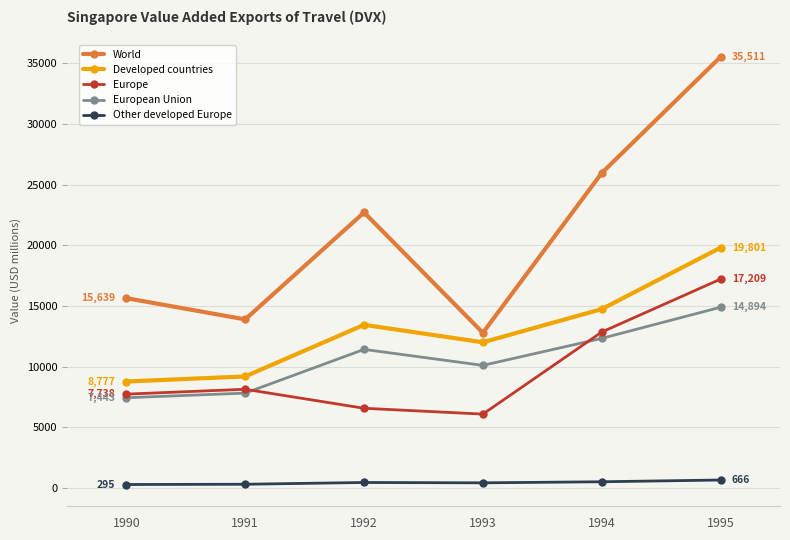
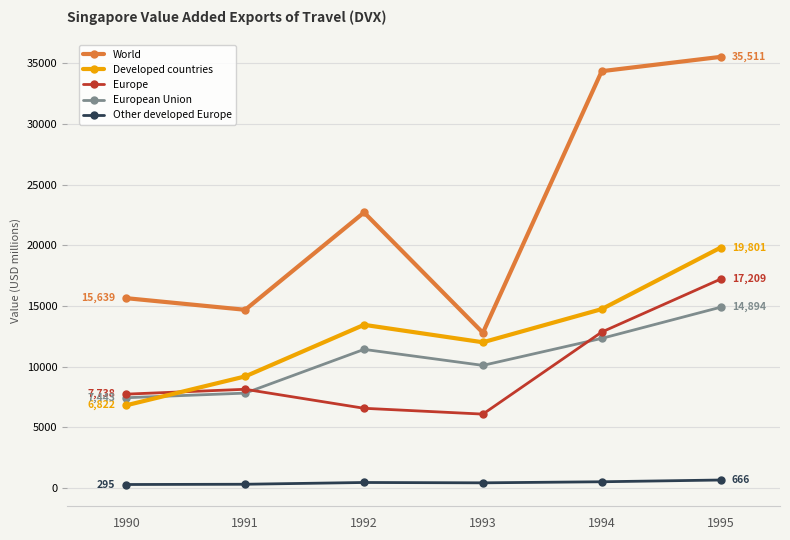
Developed countries, 1990: 8,777 -> 6,822
World, 1991: 13900 -> 14700
World, 1994: 25900 -> 34300
